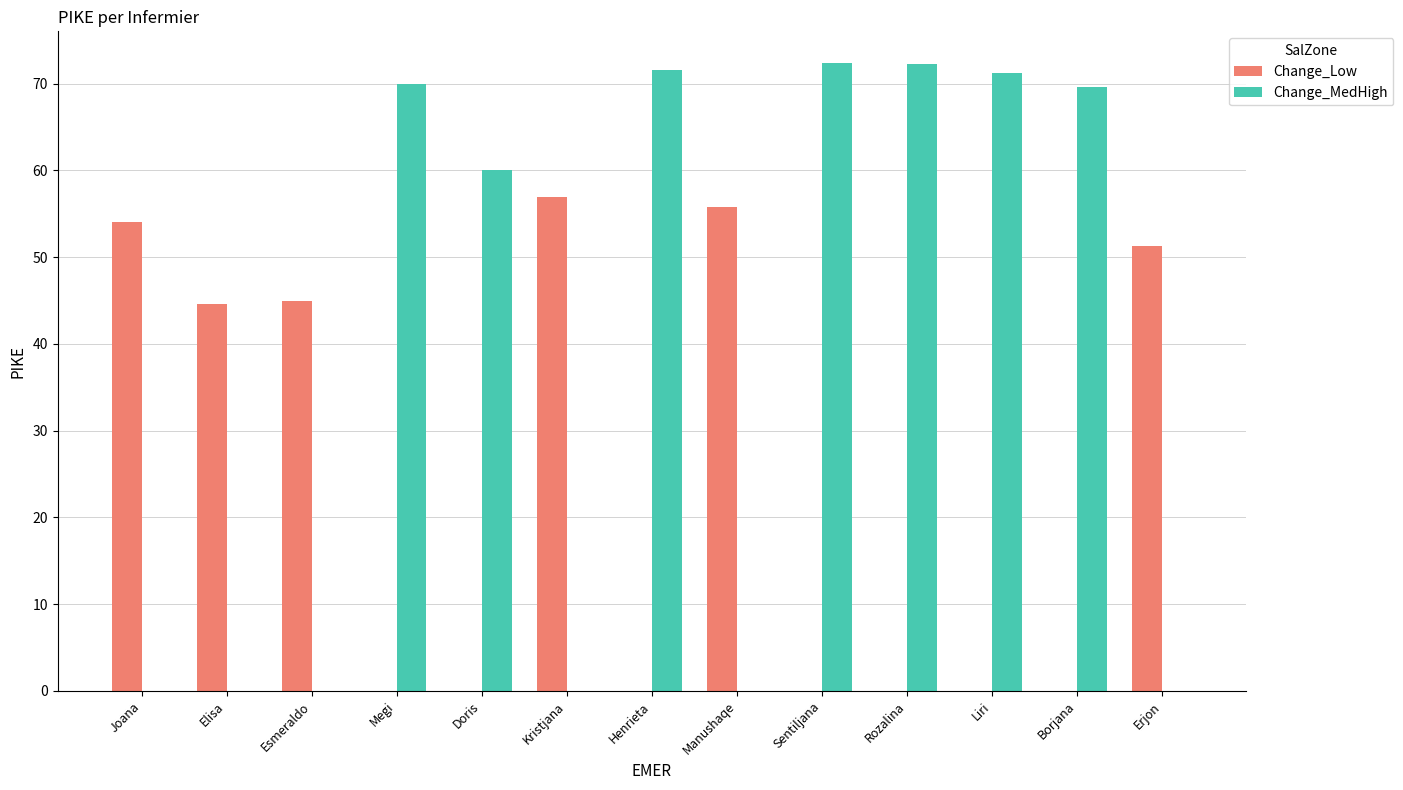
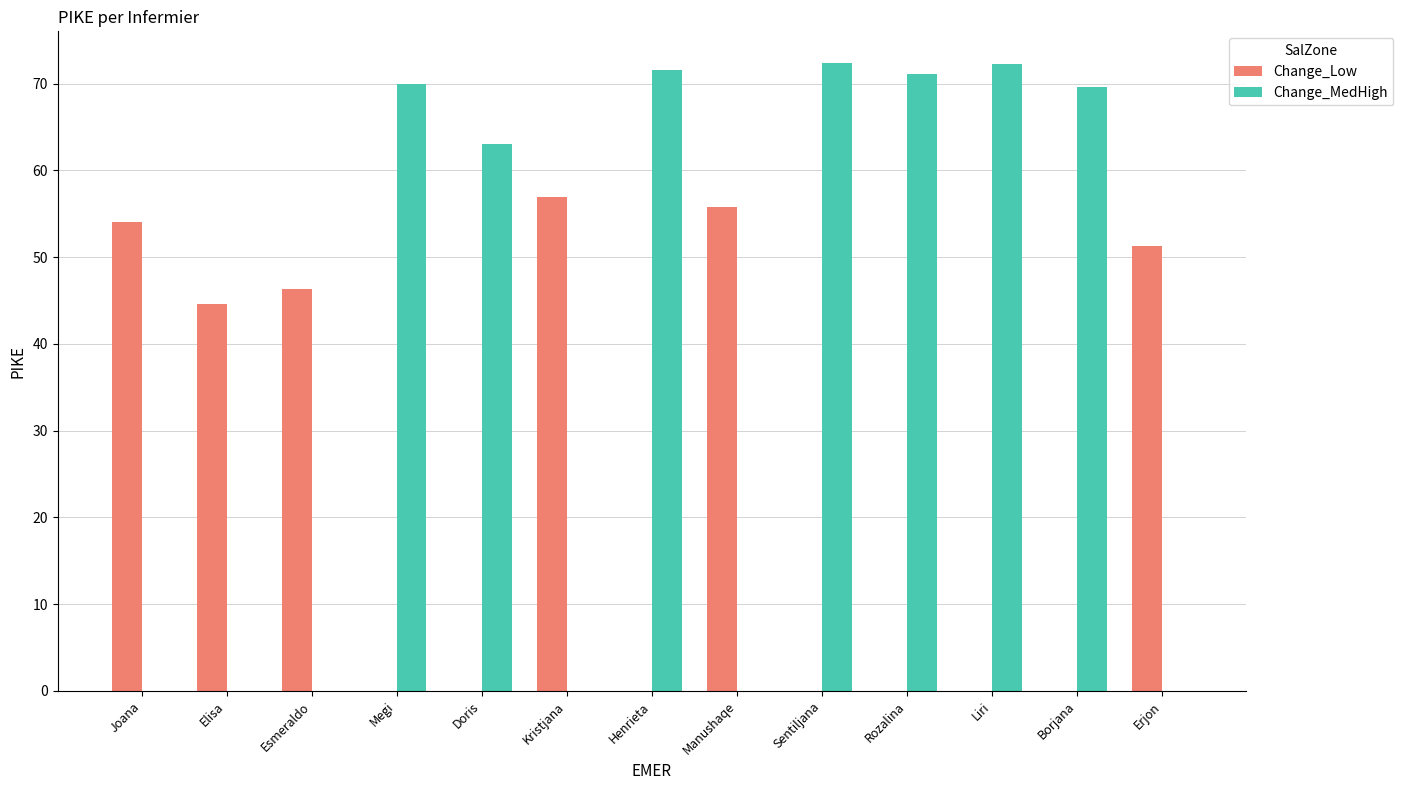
Change_Low, Esmeraldo: 45 -> 46
Change_MedHigh, Doris: 60 -> 63
Change_MedHigh, Rozalina: 72 -> 71
Change_MedHigh, Liri: 71 -> 72
